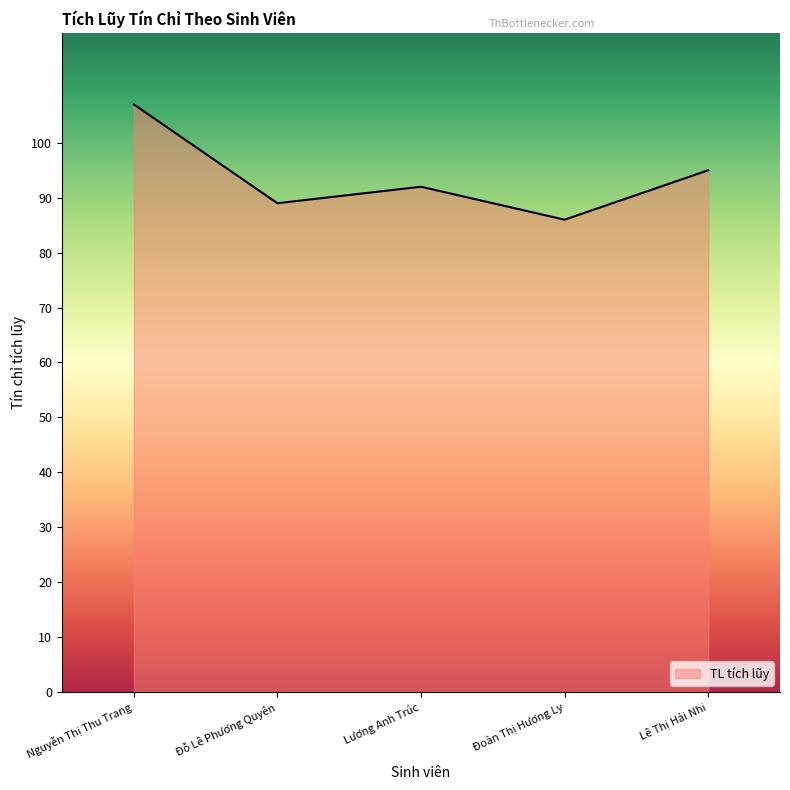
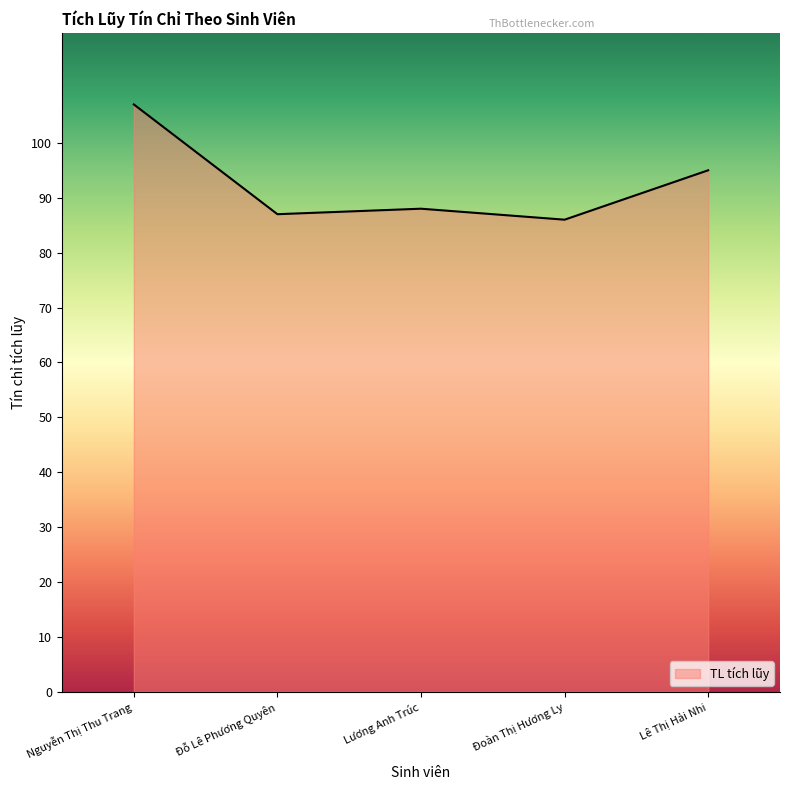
Đỗ Lê Phương Quyên: 89 -> 87
Lương Anh Trúc: 92 -> 88
